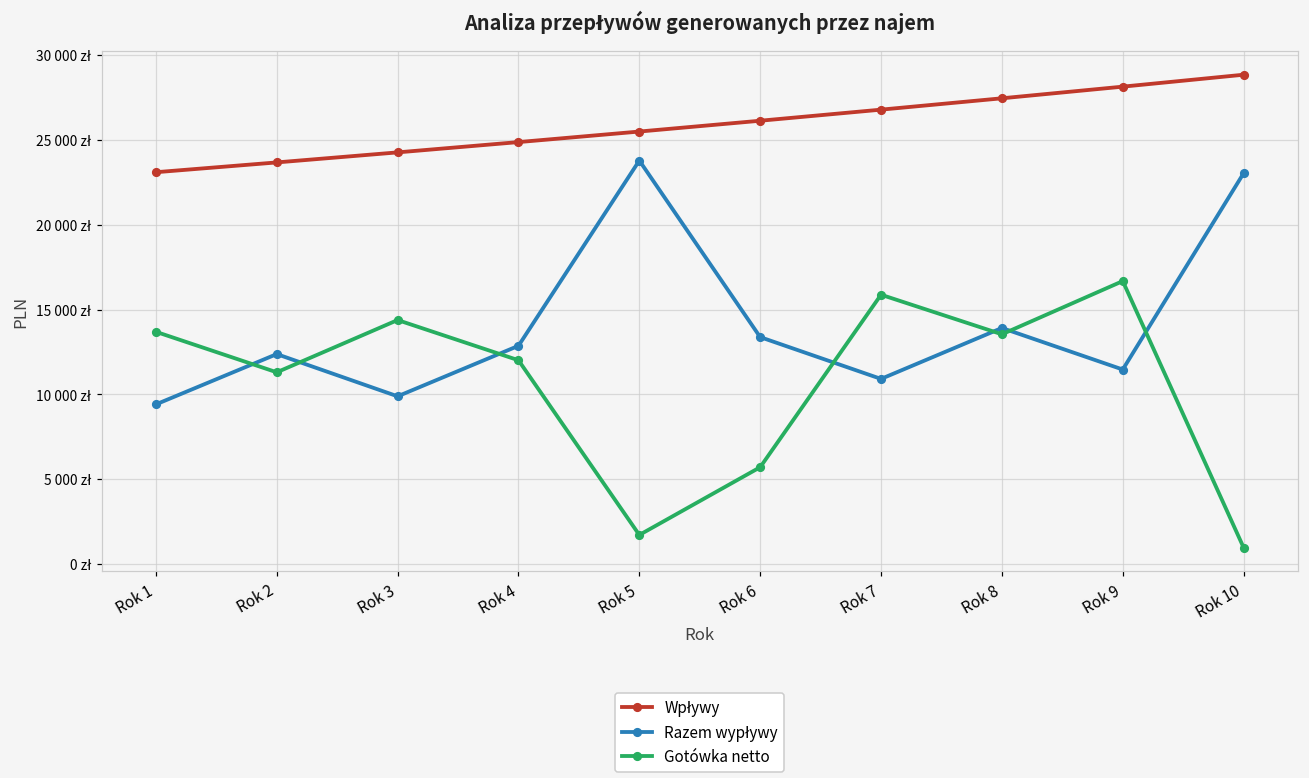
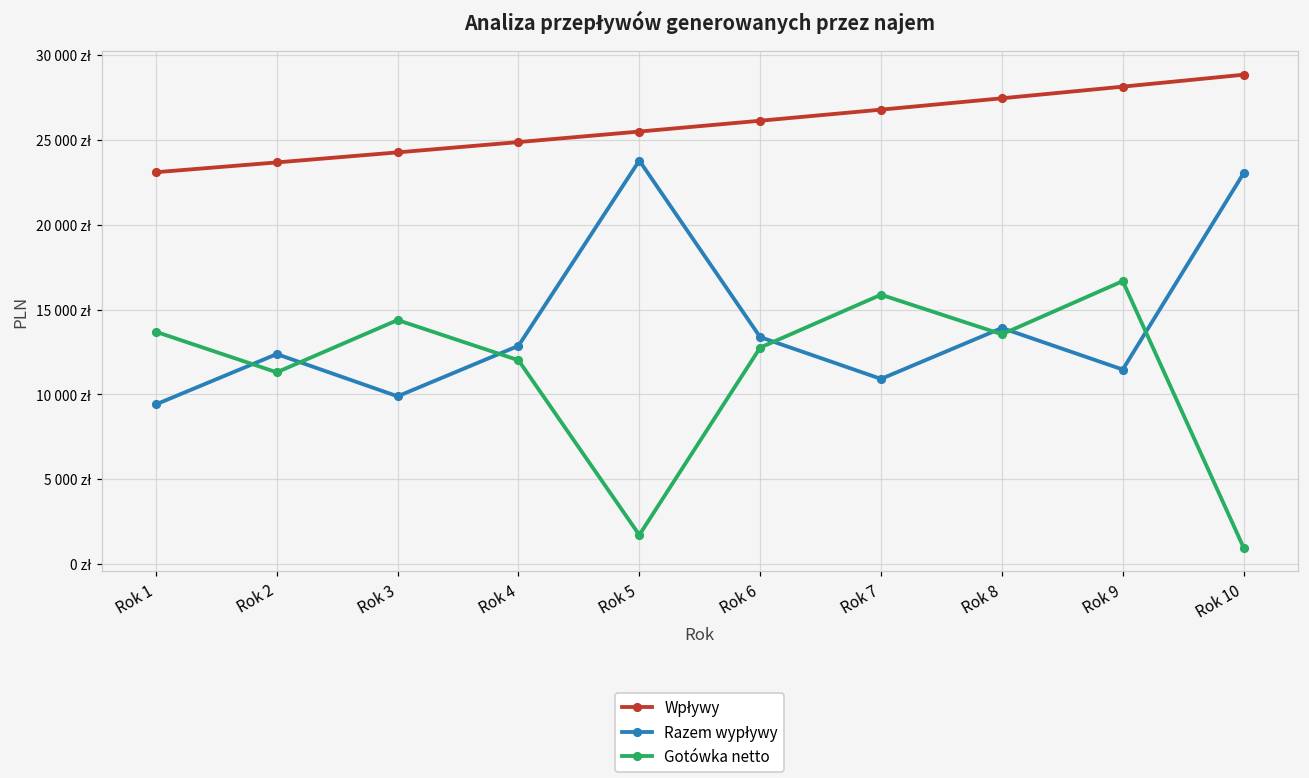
Gotówka netto, Rok 6: 5700 zł -> 12800 zł
